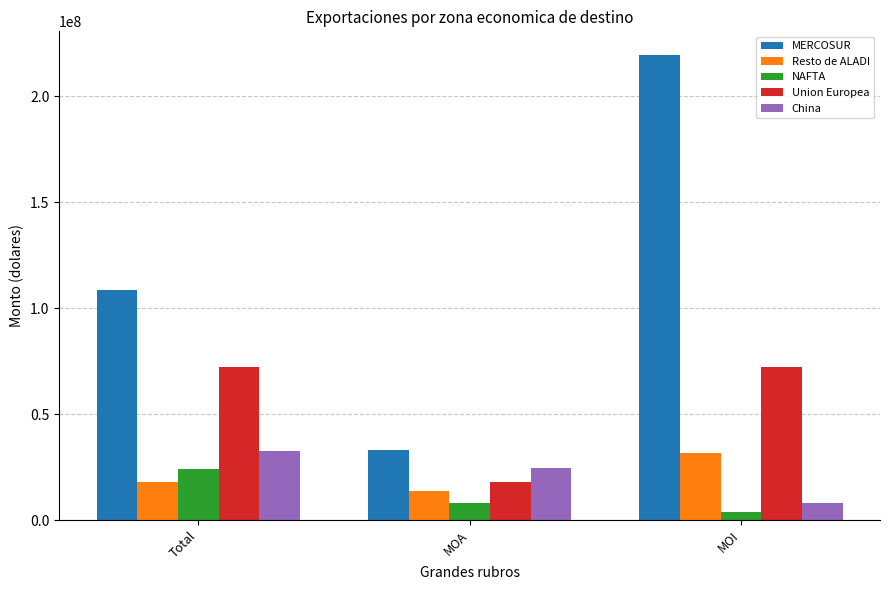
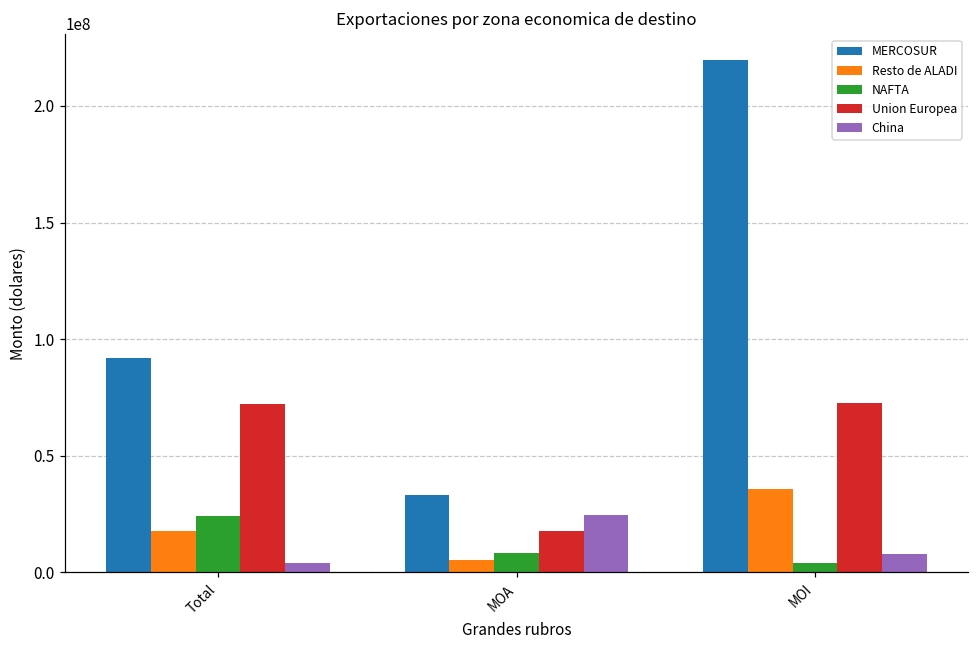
MERCOSUR, Total: 109000000 -> 92000000
China, Total: 33000000 -> 4000000
Resto de ALADI, MOA: 14000000 -> 5000000
Resto de ALADI, MOI: 32000000 -> 36000000
